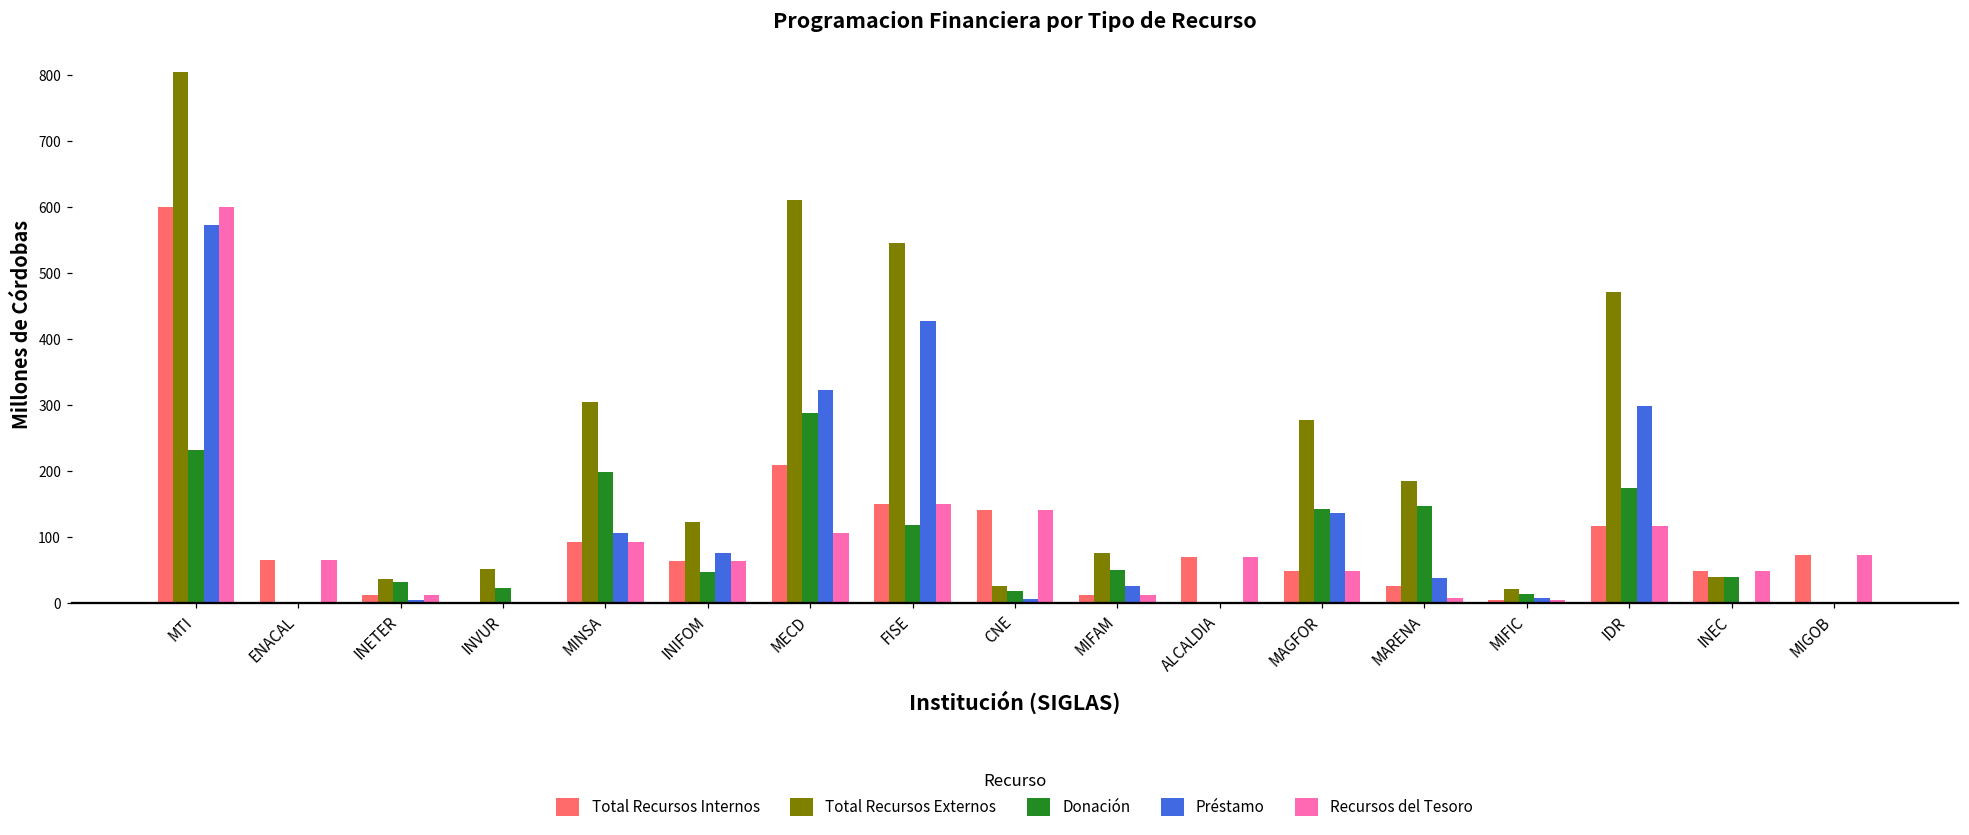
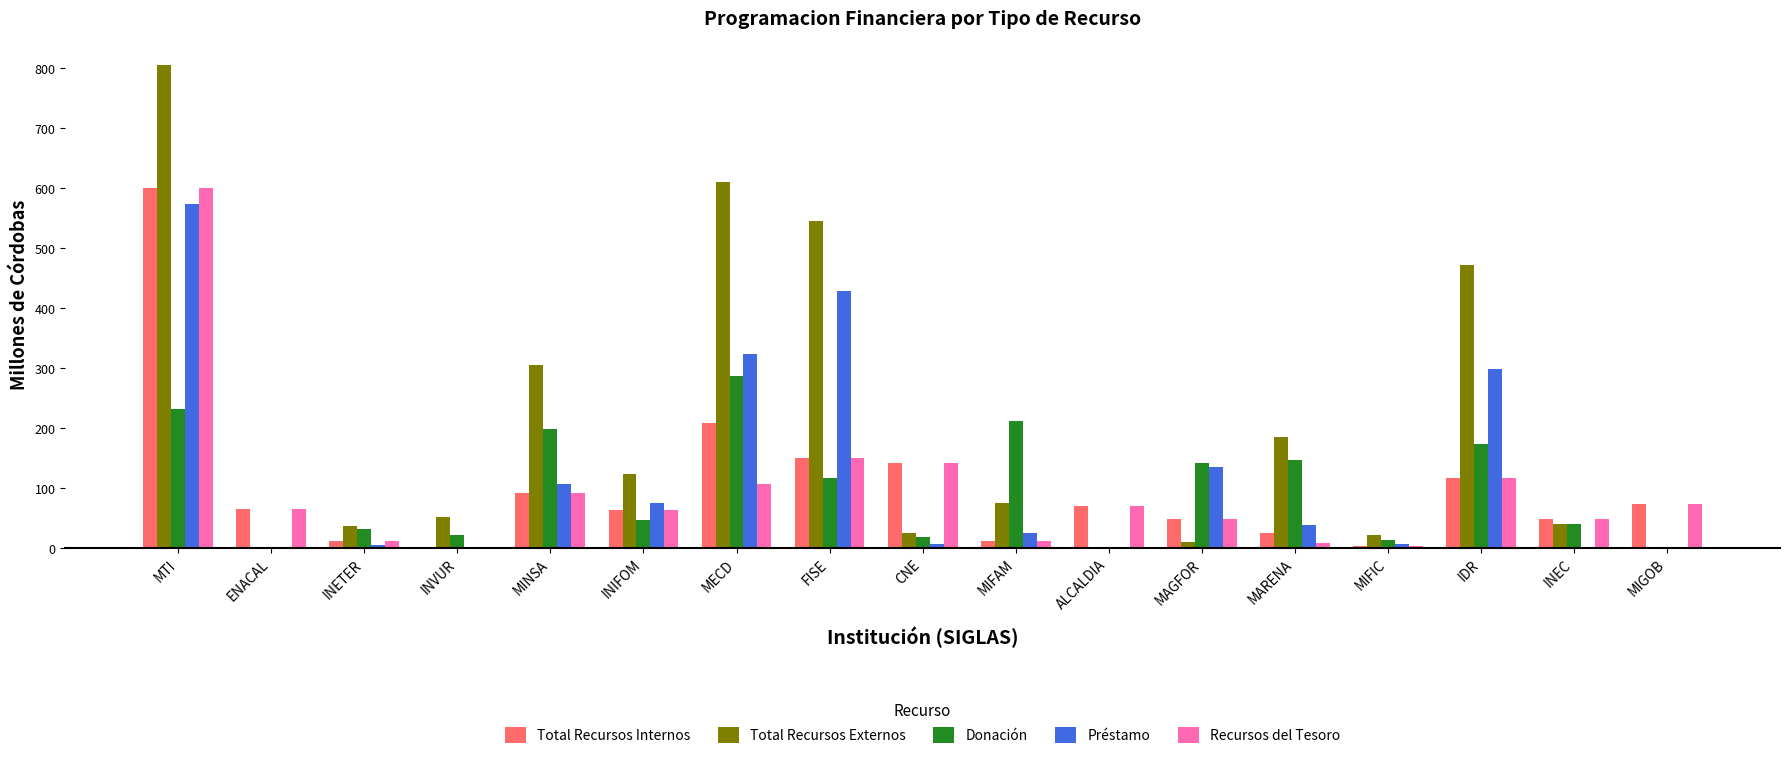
Donación, MIFAM: 50 -> 210
Total Recursos Externos, MAGFOR: 280 -> 10
